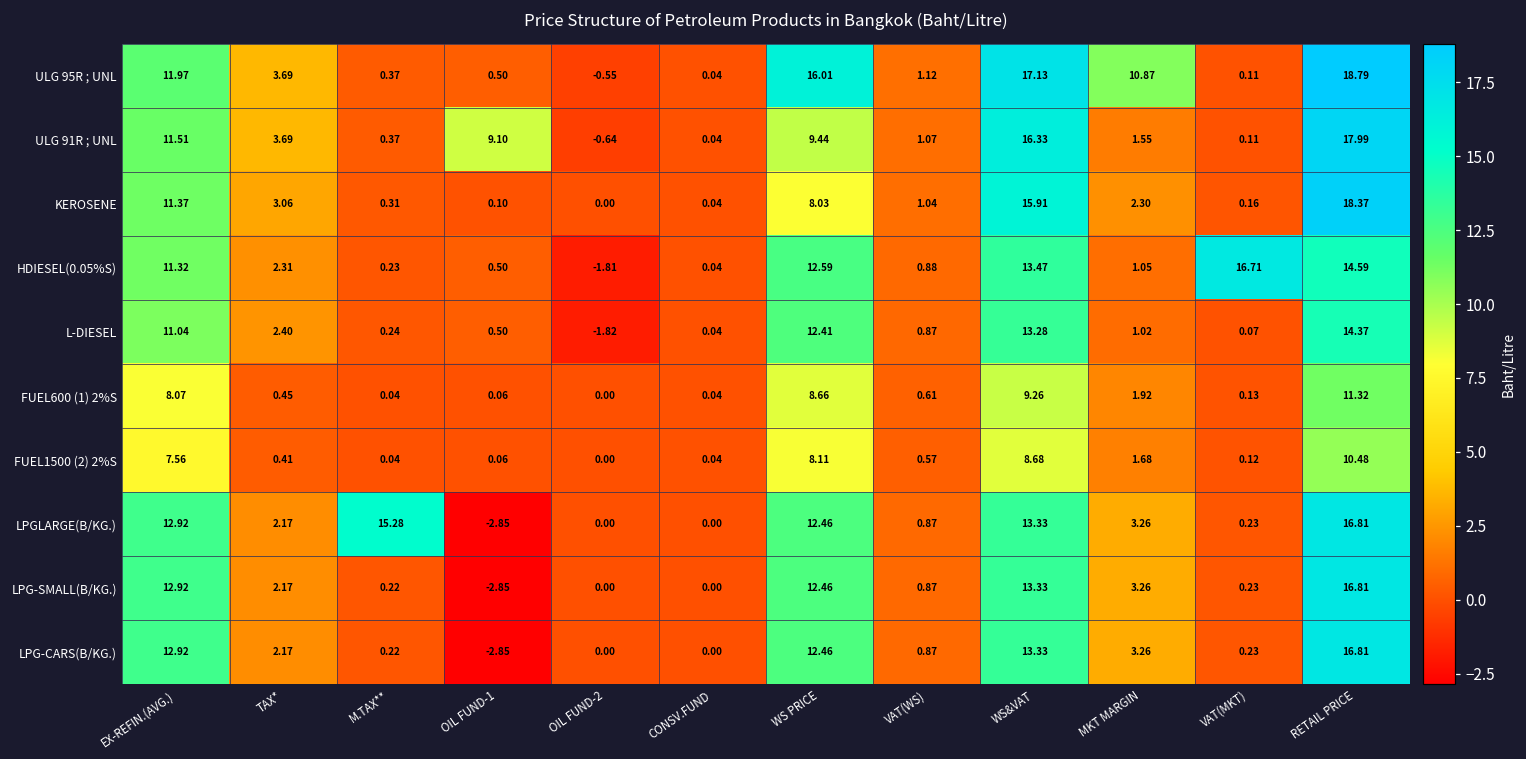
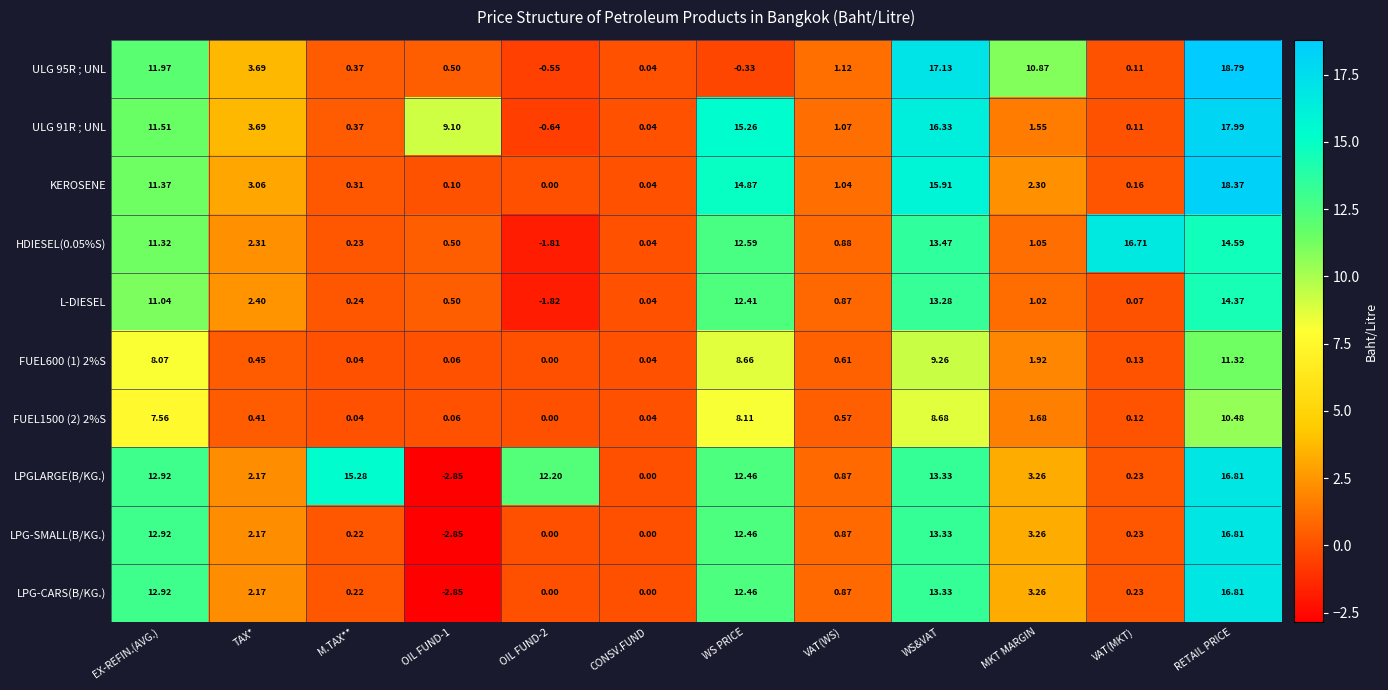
ULG 95R ; UNL, WS PRICE: 16.01 -> -0.33
ULG 91R ; UNL, WS PRICE: 9.44 -> 15.26
KEROSENE, WS PRICE: 8.03 -> 14.87
LPGLARGE(B/KG.), OIL FUND-2: 0.00 -> 12.20
